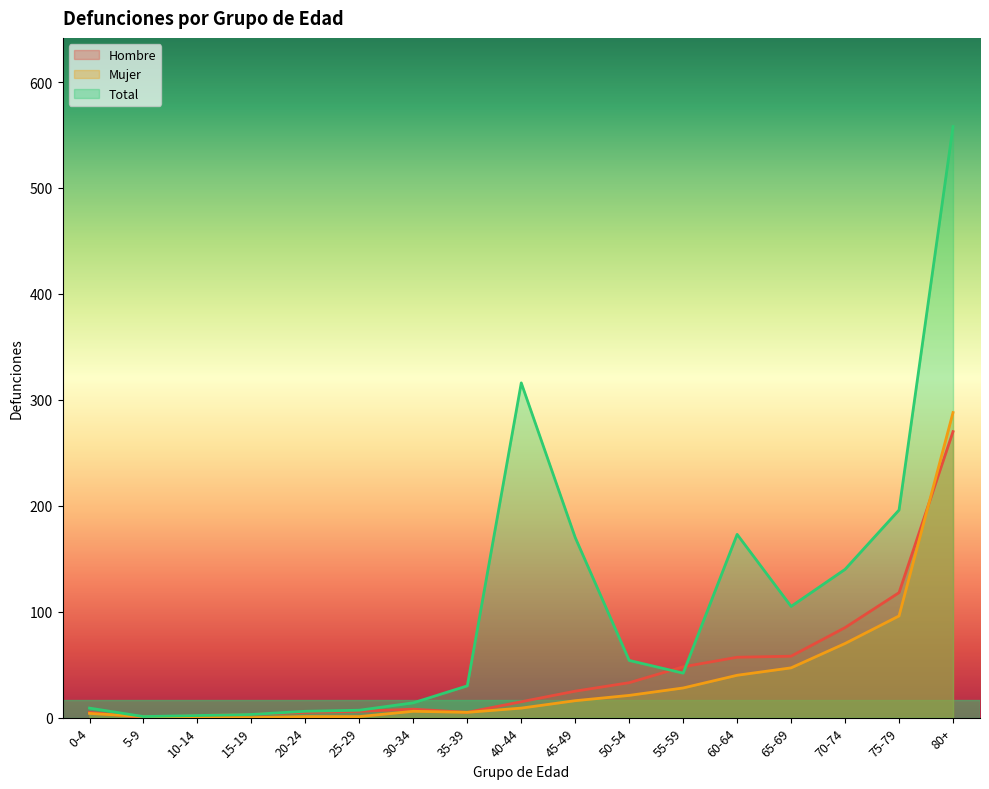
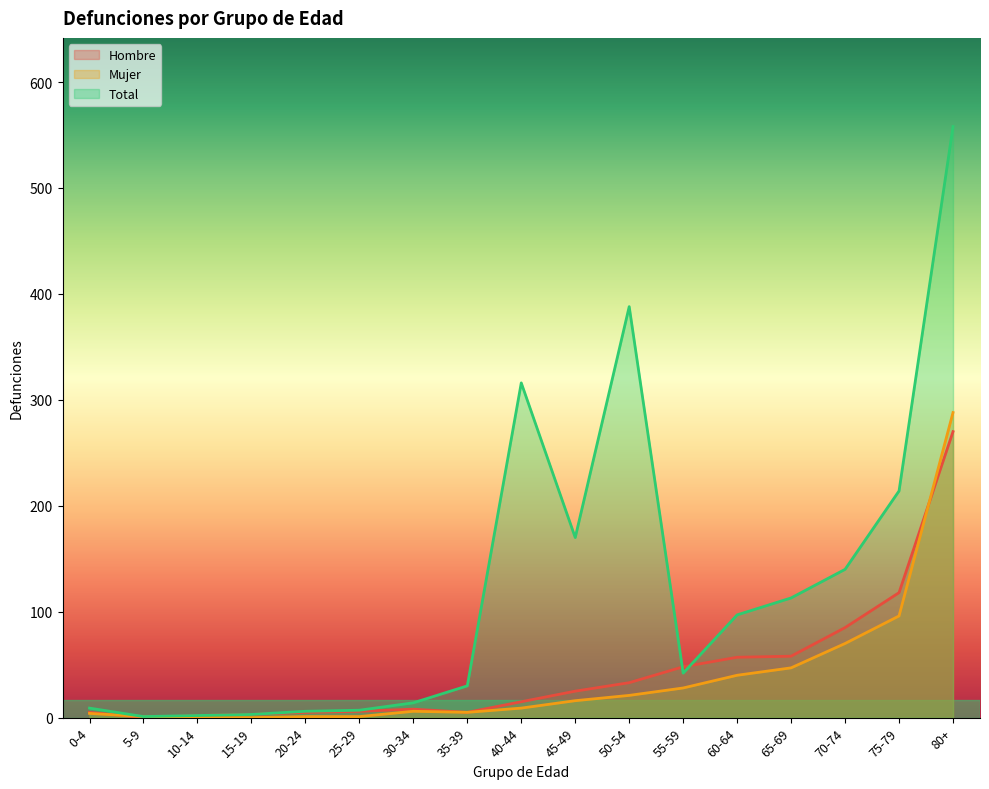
Total, 50-54: 54 -> 388
Total, 60-64: 173 -> 97
Total, 65-69: 105 -> 113
Total, 75-79: 196 -> 214
